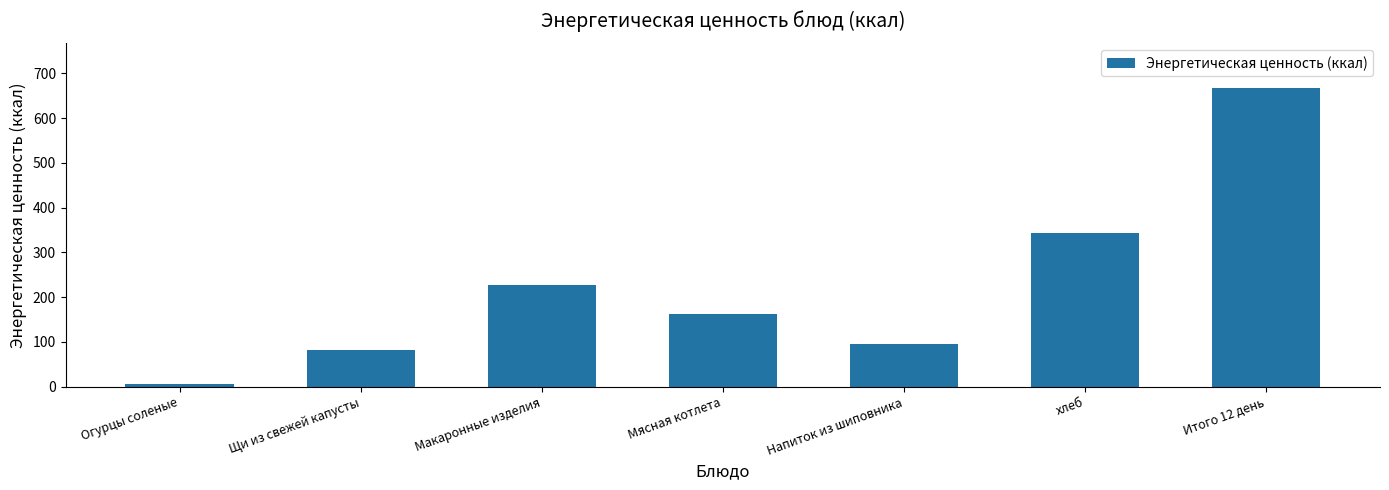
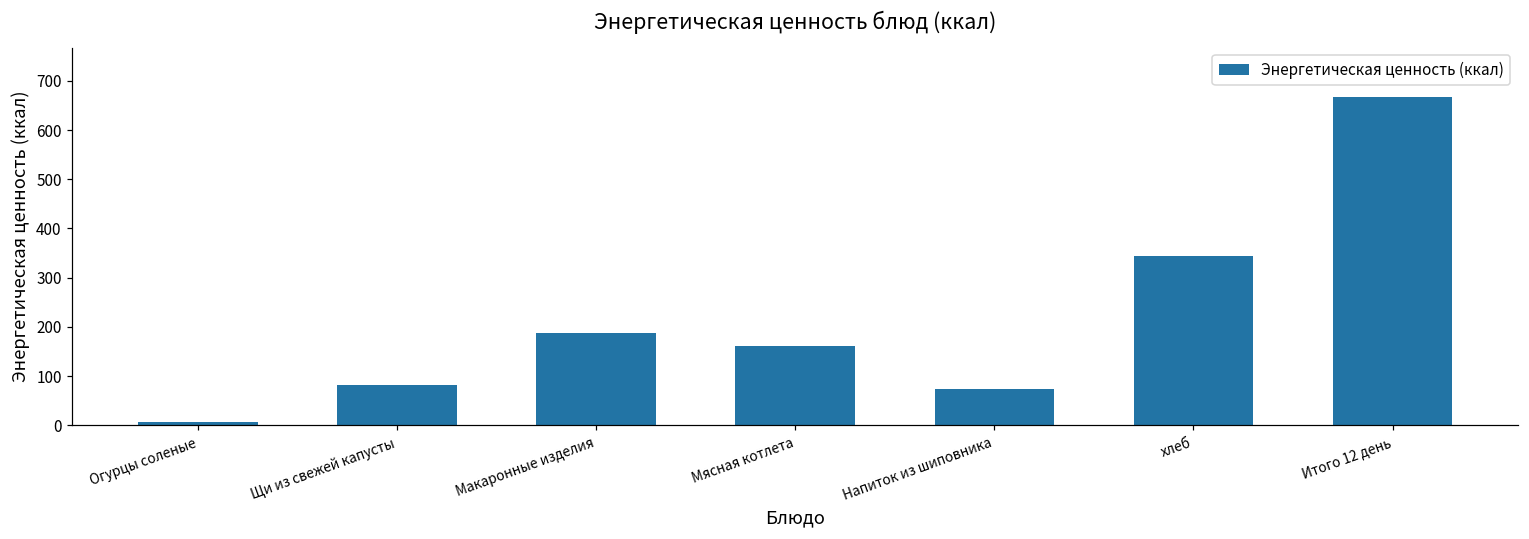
Макаронные изделия: 230 -> 190
Напиток из шиповника: 90 -> 70
